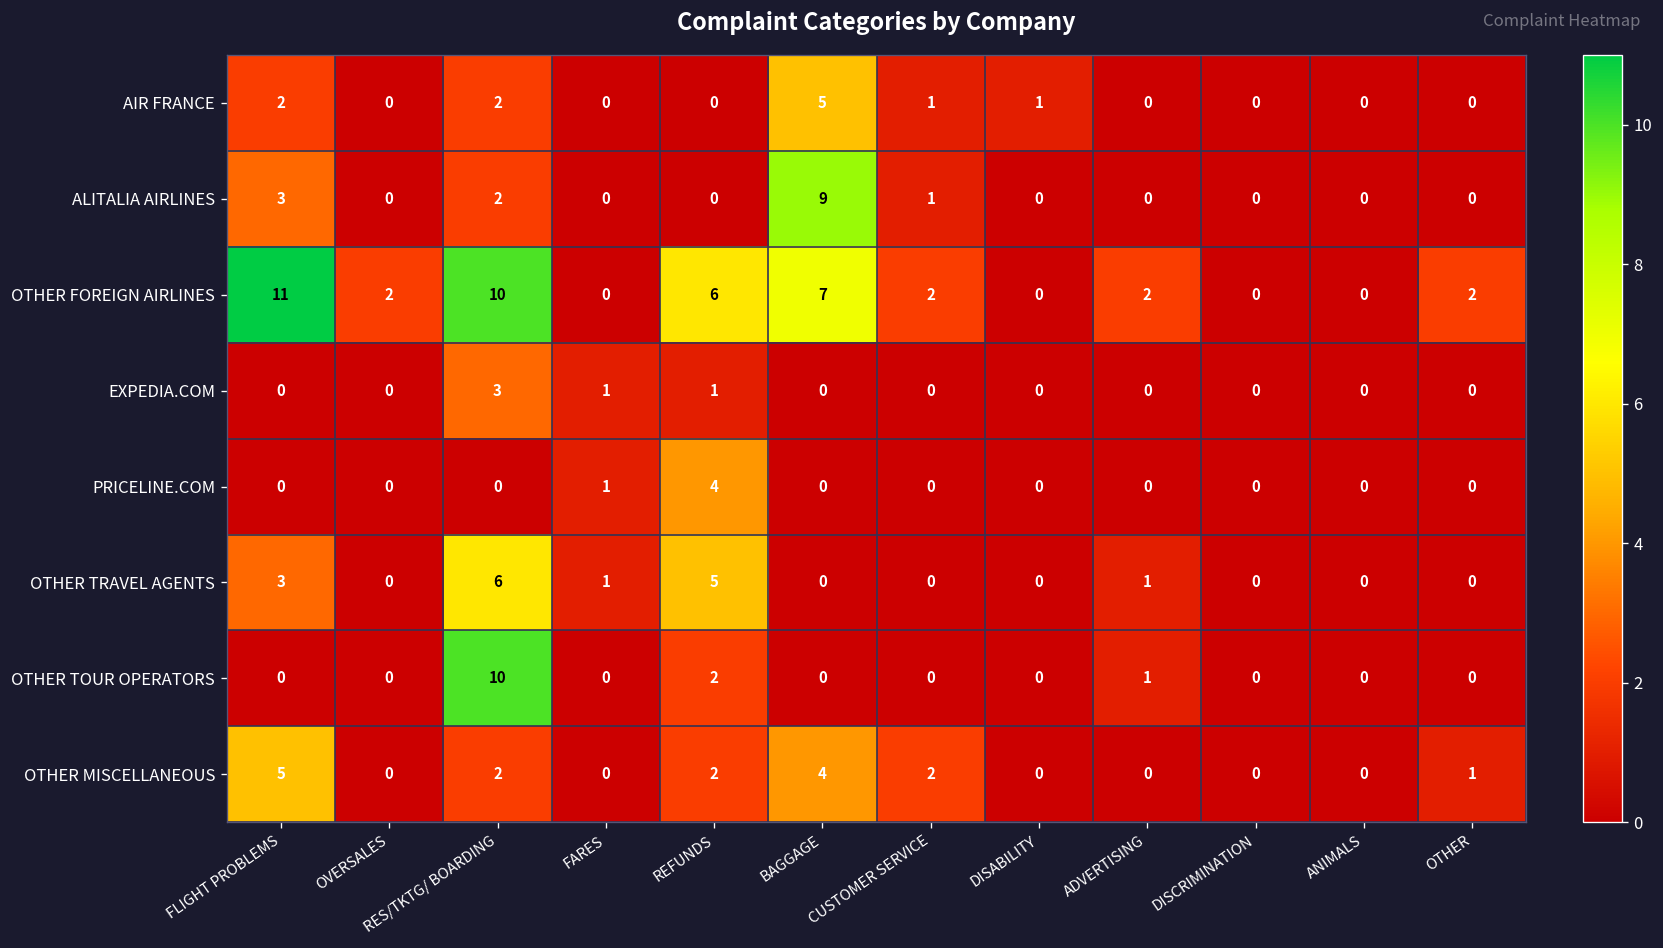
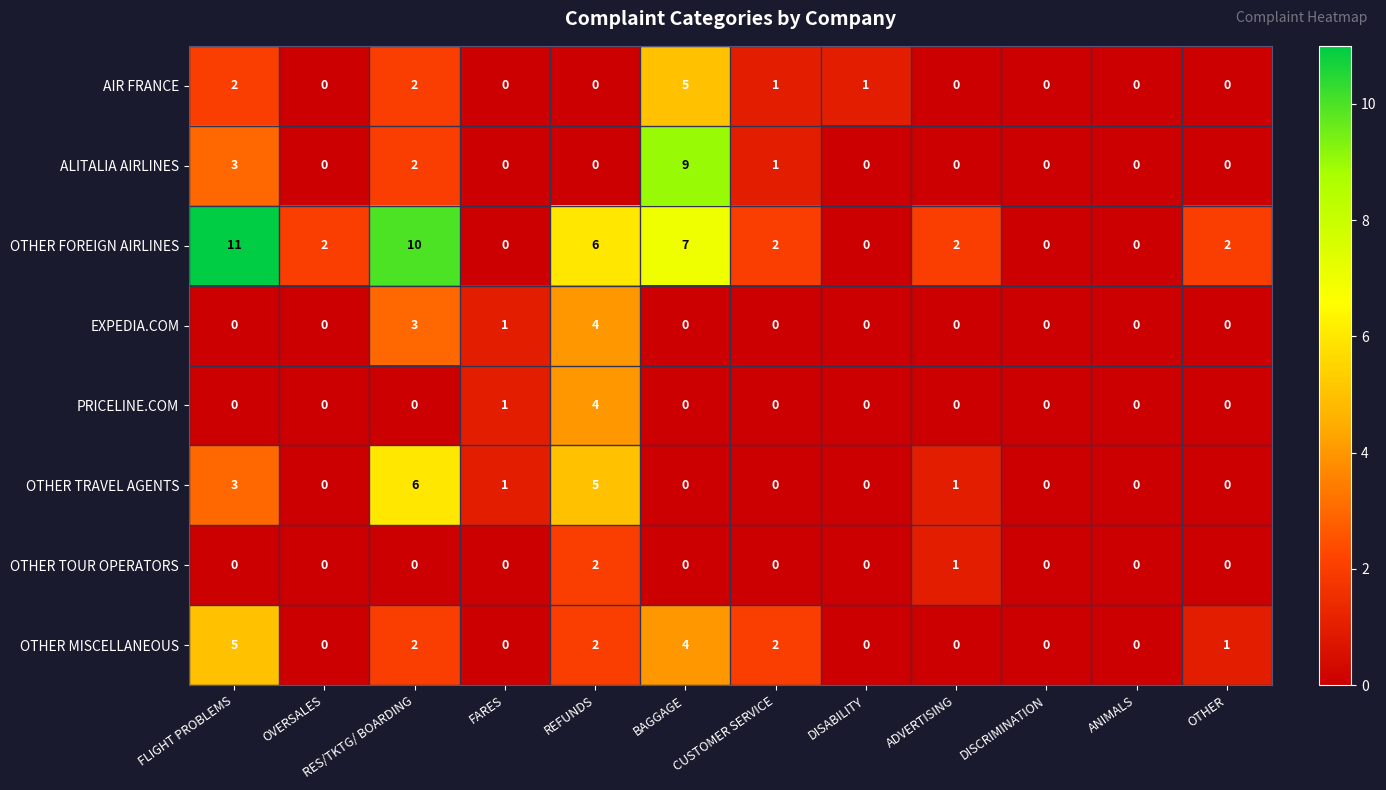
EXPEDIA.COM, REFUNDS: 1 -> 4
OTHER TOUR OPERATORS, RES/TKTG/ BOARDING: 10 -> 0
